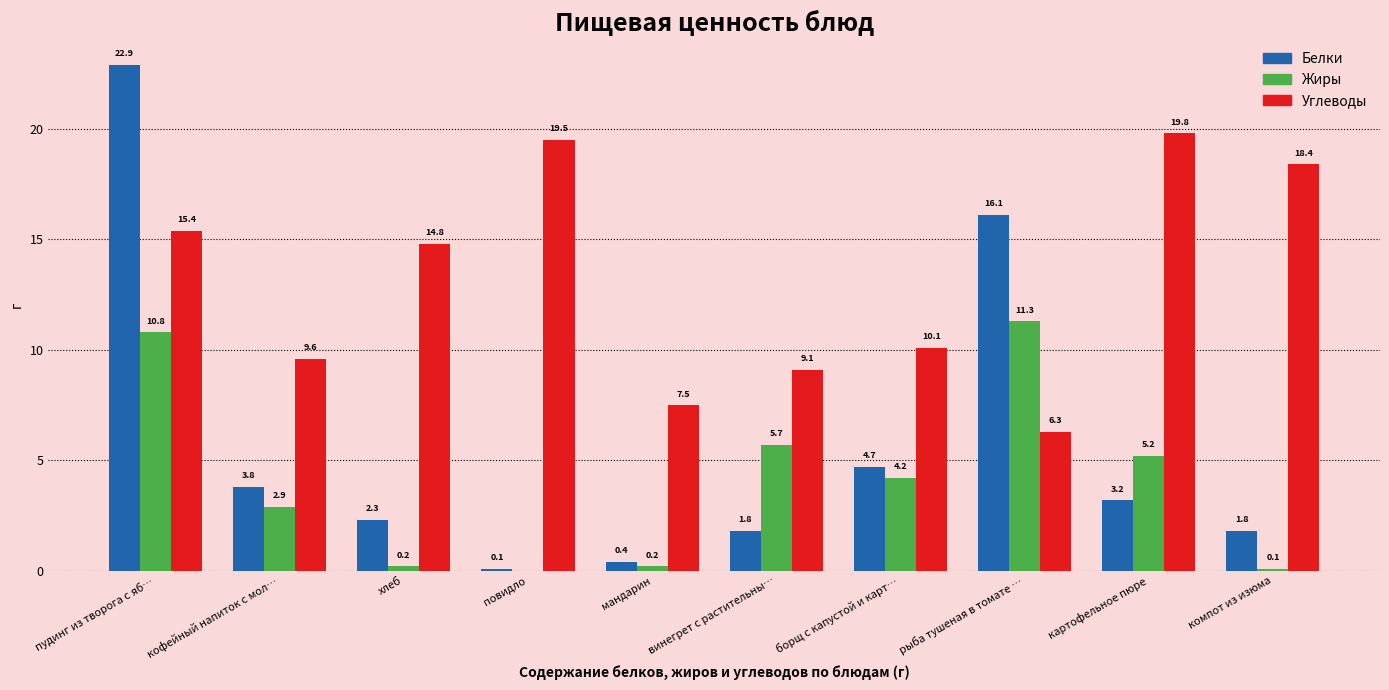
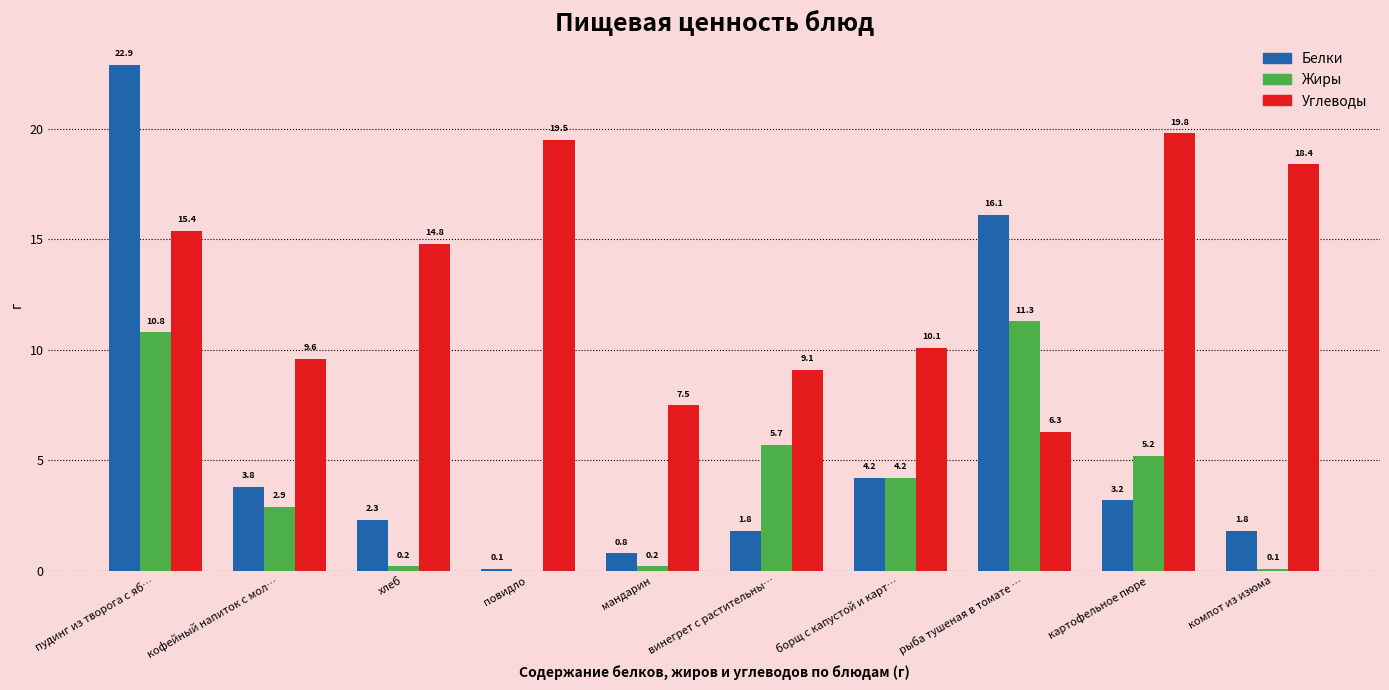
Белки, мандарин: 0.4 -> 0.8
Белки, борщ с капустой и карт…: 4.7 -> 4.2
